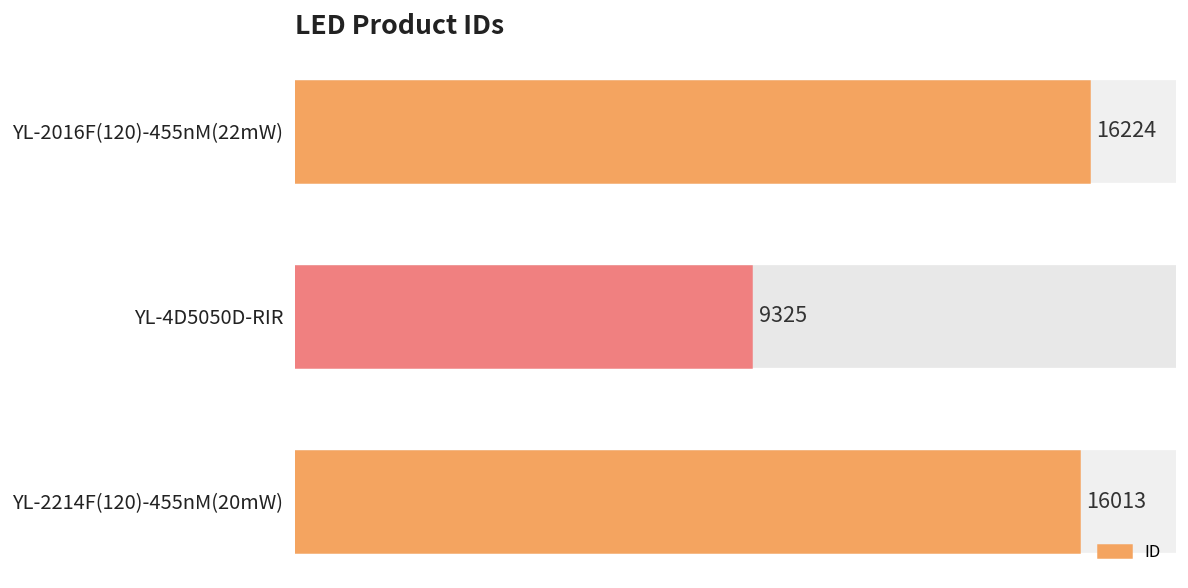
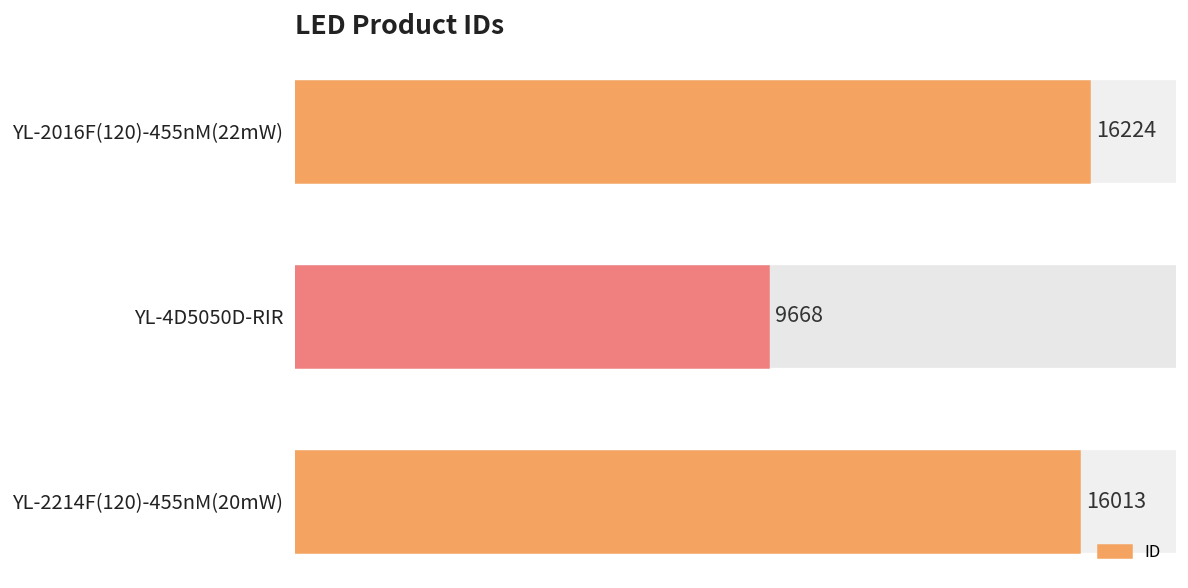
YL-4D5050D-RIR: 9325 -> 9668
